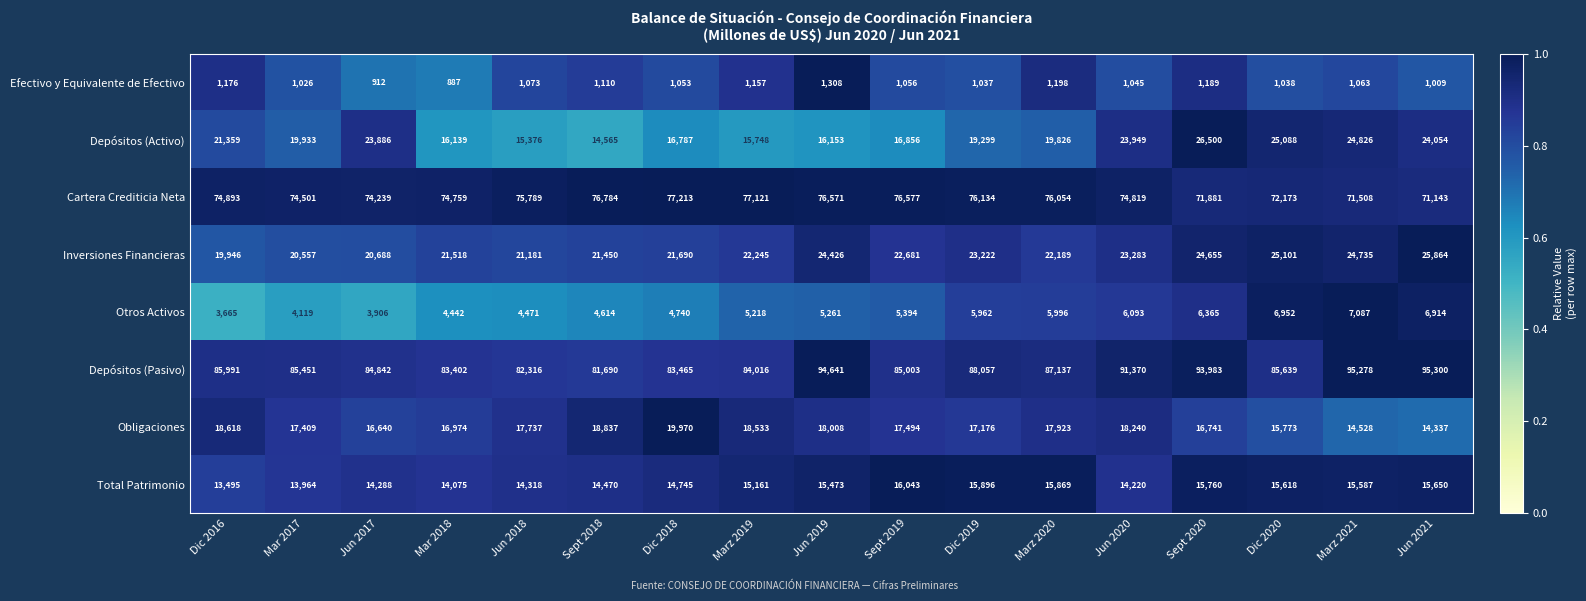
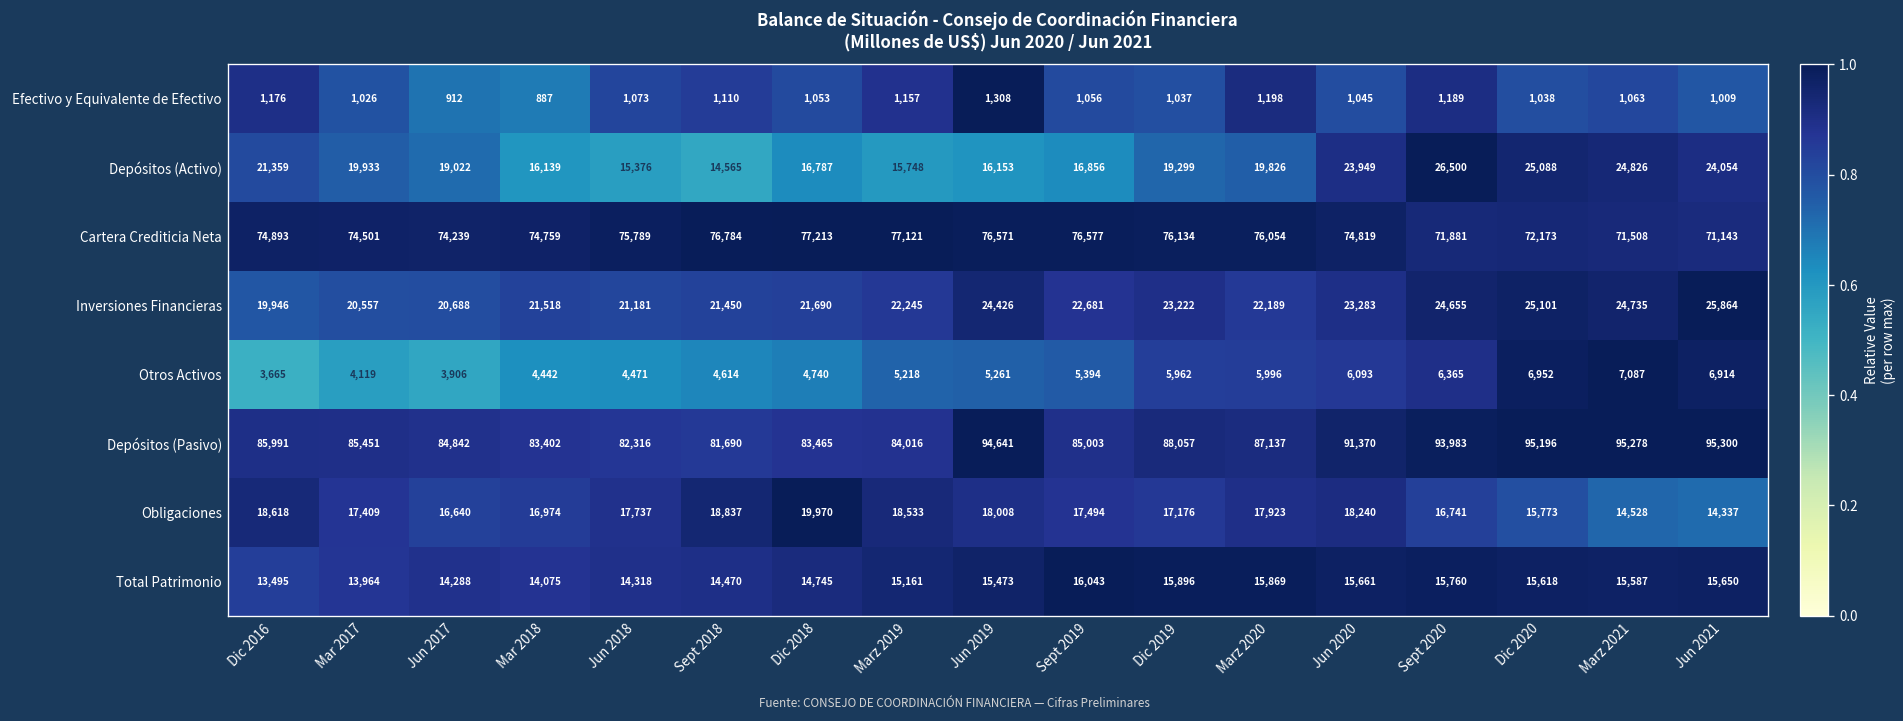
Depósitos (Activo), Jun 2017: 23,886 -> 19,022
Depósitos (Pasivo), Dic 2020: 85,639 -> 95,196
Total Patrimonio, Jun 2020: 14,220 -> 15,661
